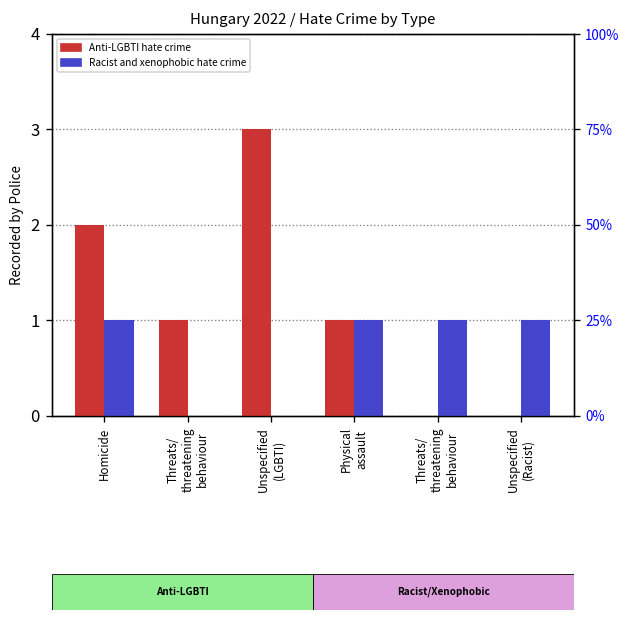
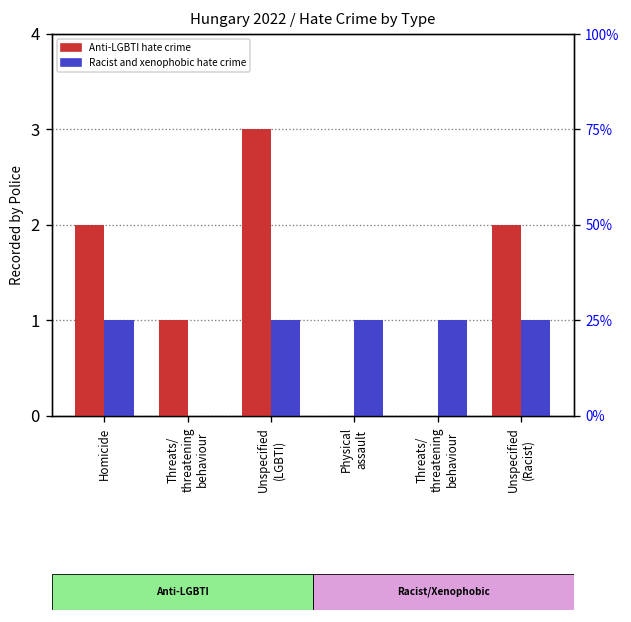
Racist and xenophobic hate crime, Unspecified (LGBTI): 0 -> 1
Anti-LGBTI hate crime, Physical assault: 1 -> 0
Anti-LGBTI hate crime, Unspecified (Racist): 0 -> 2
